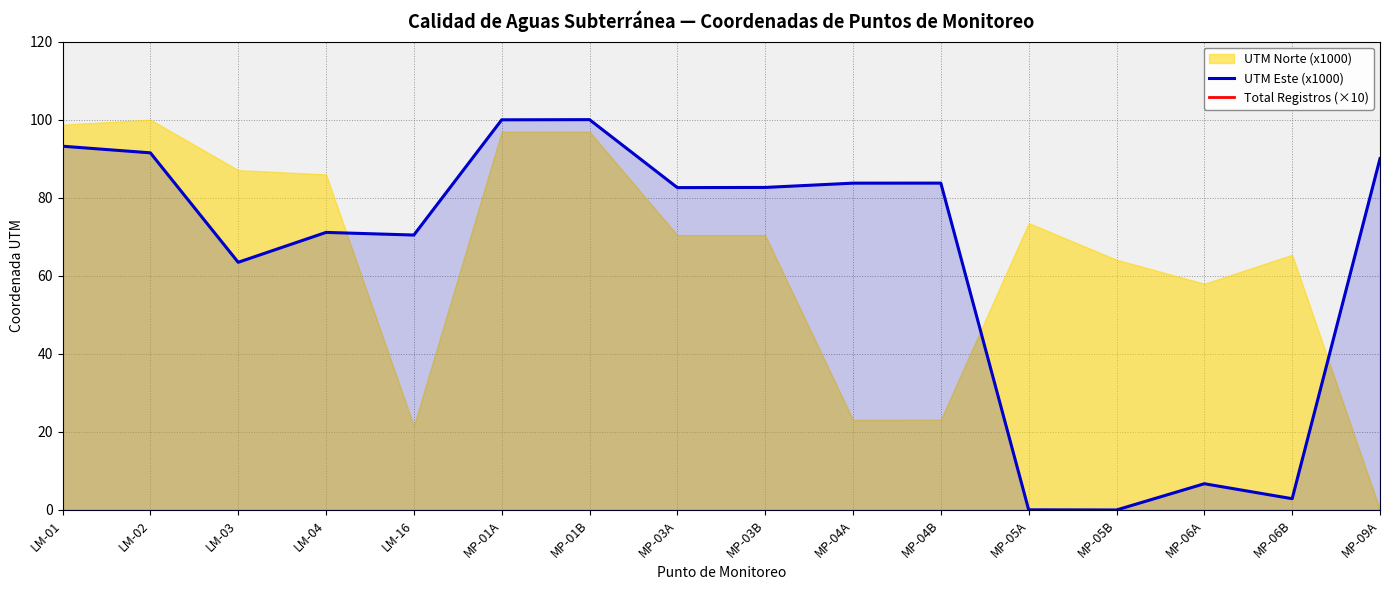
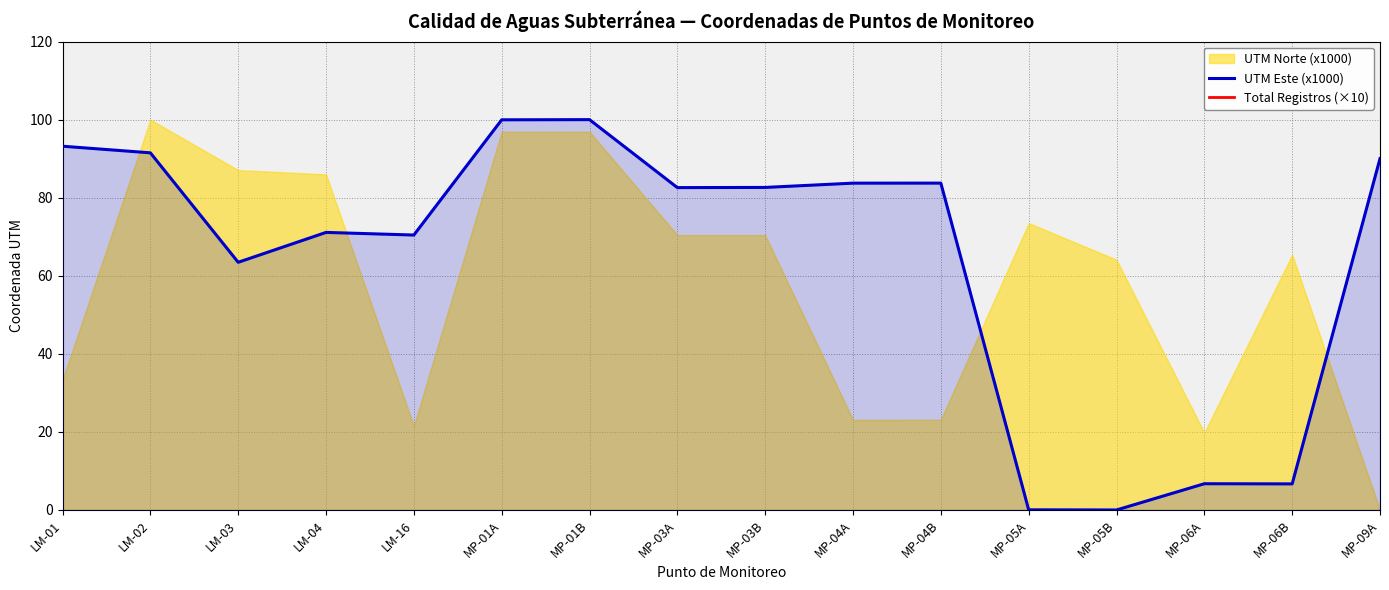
UTM Norte (x1000), LM-01: 99 -> 33
UTM Norte (x1000), MP-06A: 58 -> 20
UTM Este (x1000), MP-06B: 3 -> 7
